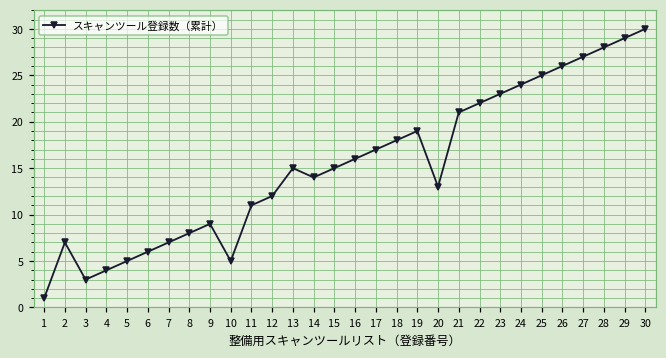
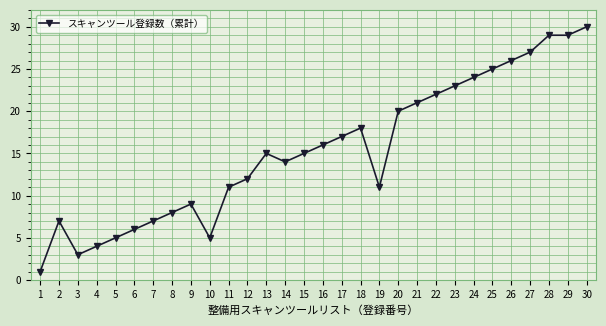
19: 19 -> 11
20: 13 -> 20
28: 28 -> 29
